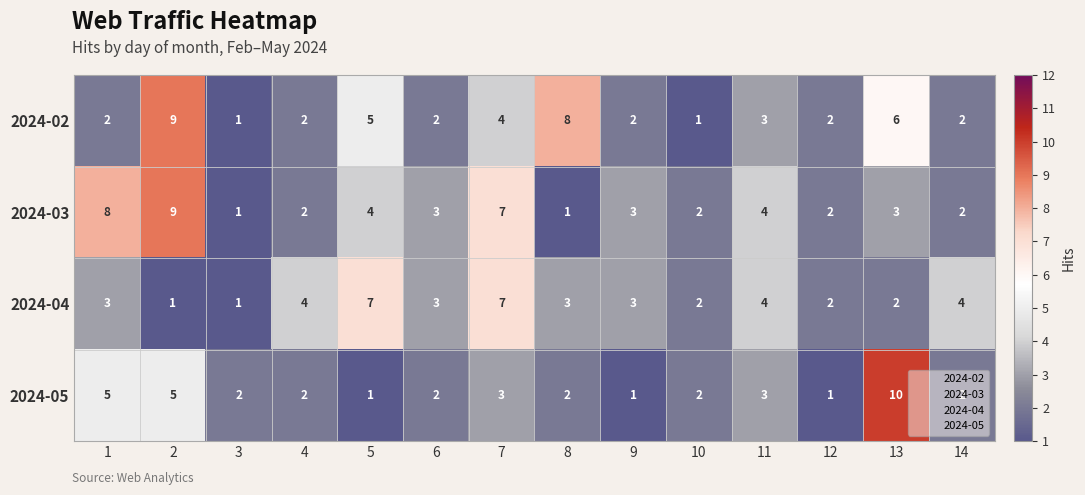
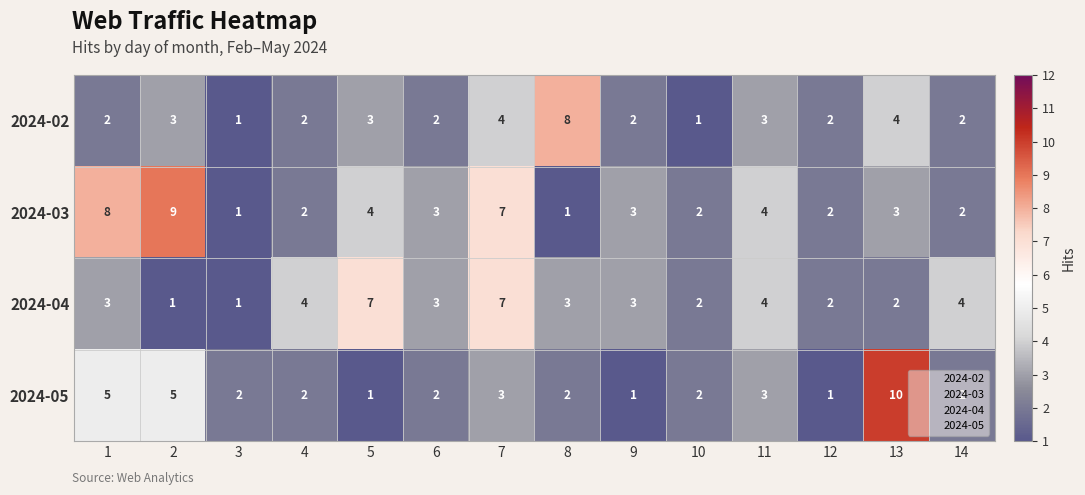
2024-02, 2: 9 -> 3
2024-02, 5: 5 -> 3
2024-02, 13: 6 -> 4
